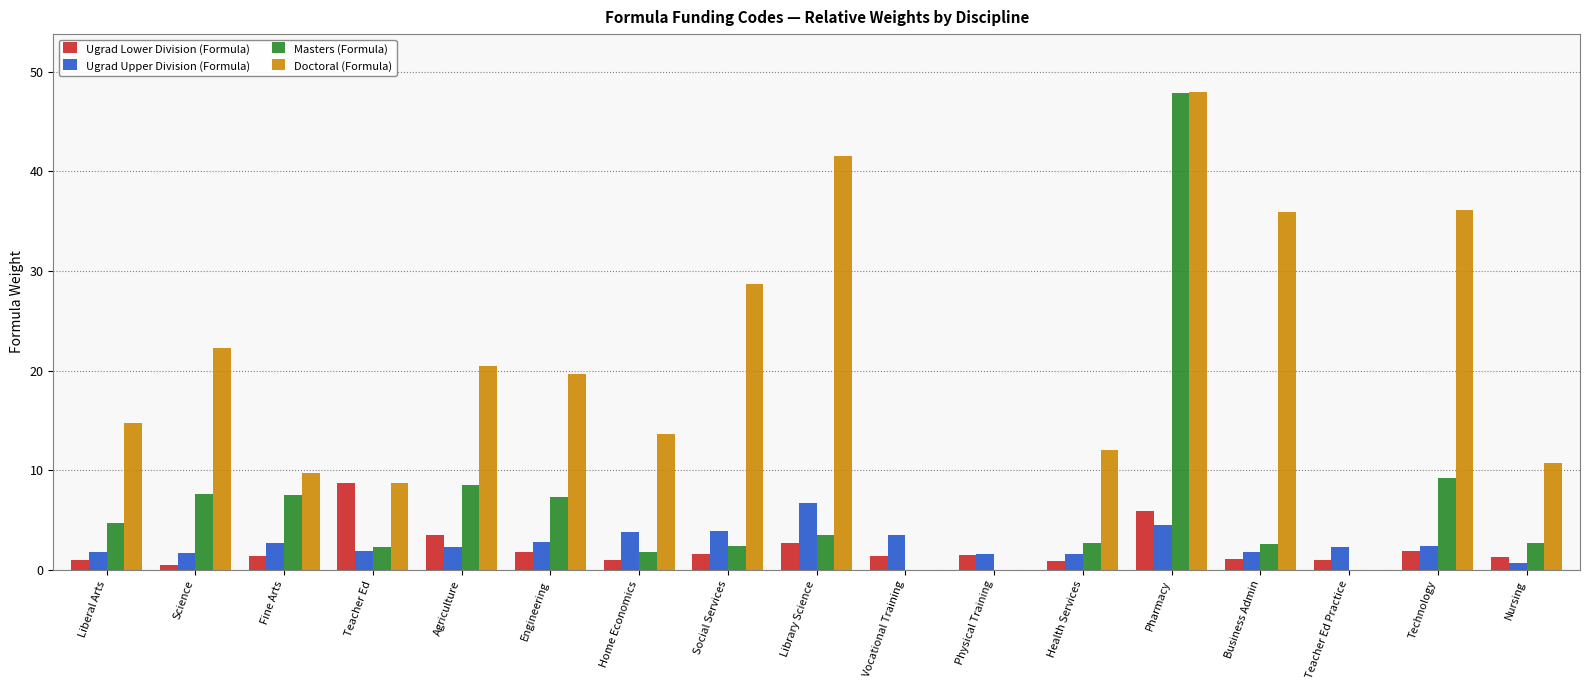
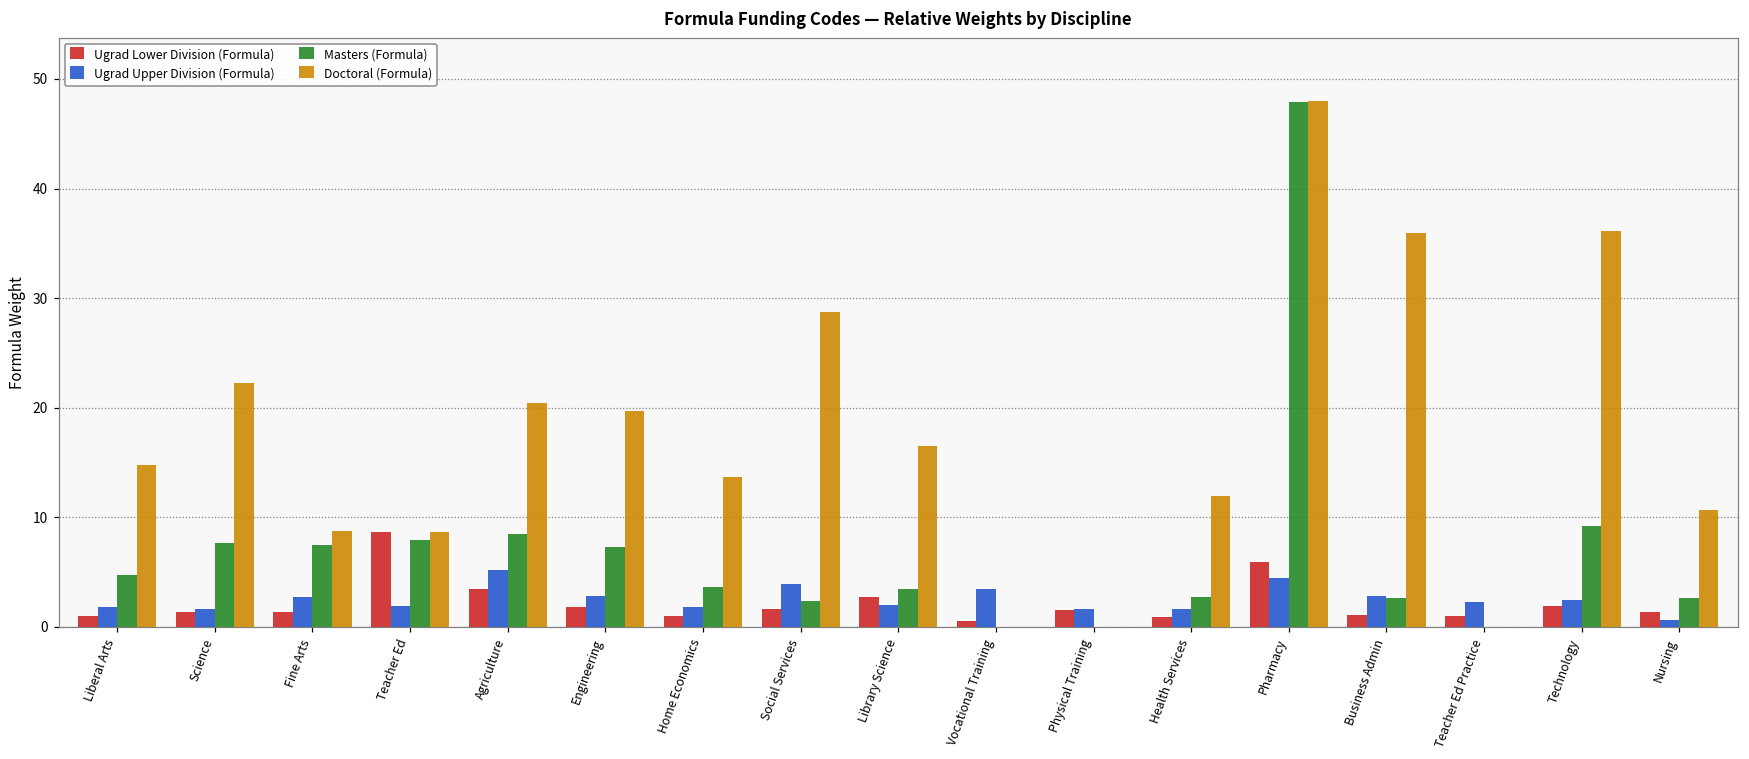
Ugrad Lower Division (Formula), Science: 0.5 -> 1.4
Doctoral (Formula), Fine Arts: 10 -> 9
Masters (Formula), Teacher Ed: 2 -> 8
Ugrad Upper Division (Formula), Agriculture: 2 -> 5
Ugrad Upper Division (Formula), Home Economics: 4 -> 2
Masters (Formula), Home Economics: 2 -> 4
Ugrad Upper Division (Formula), Library Science: 7 -> 2
Doctoral (Formula), Library Science: 42 -> 17
Ugrad Lower Division (Formula), Vocational Training: 1.4 -> 0.5
Ugrad Upper Division (Formula), Business Admin: 2 -> 3
